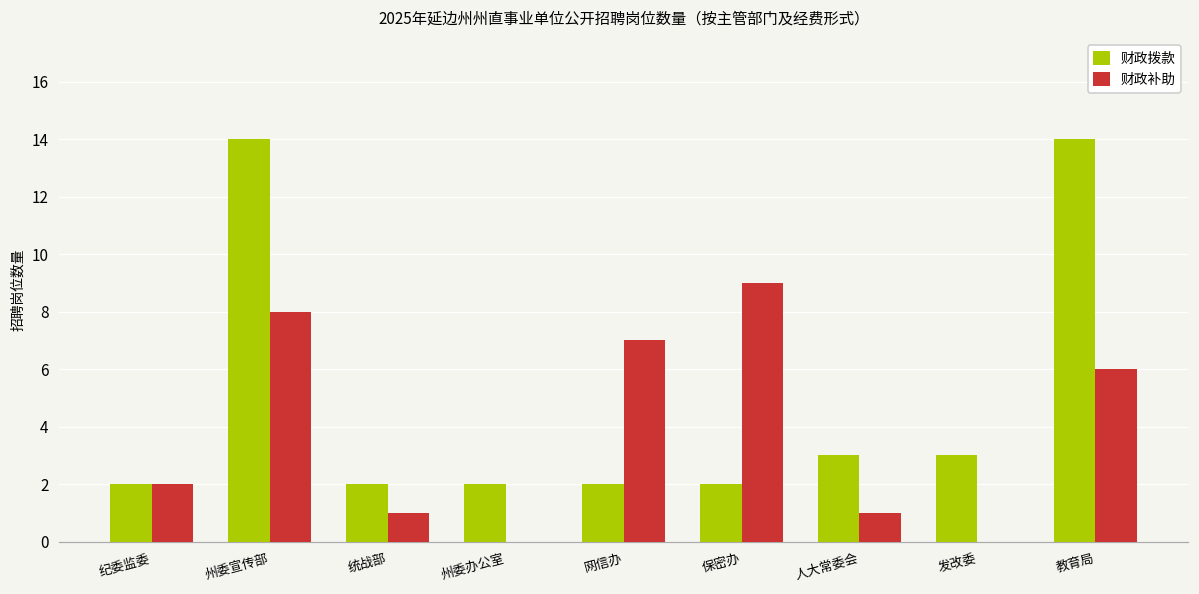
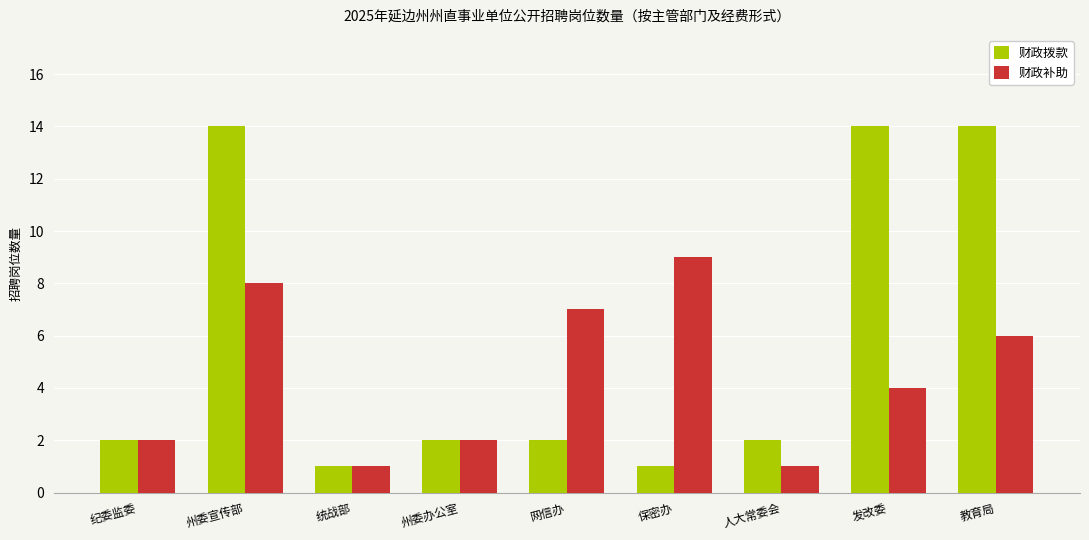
财政拨款, 统战部: 2 -> 1
财政补助, 州委办公室: 0 -> 2
财政拨款, 保密办: 2 -> 1
财政拨款, 人大常委会: 3 -> 2
财政拨款, 发改委: 3 -> 14
财政补助, 发改委: 0 -> 4
